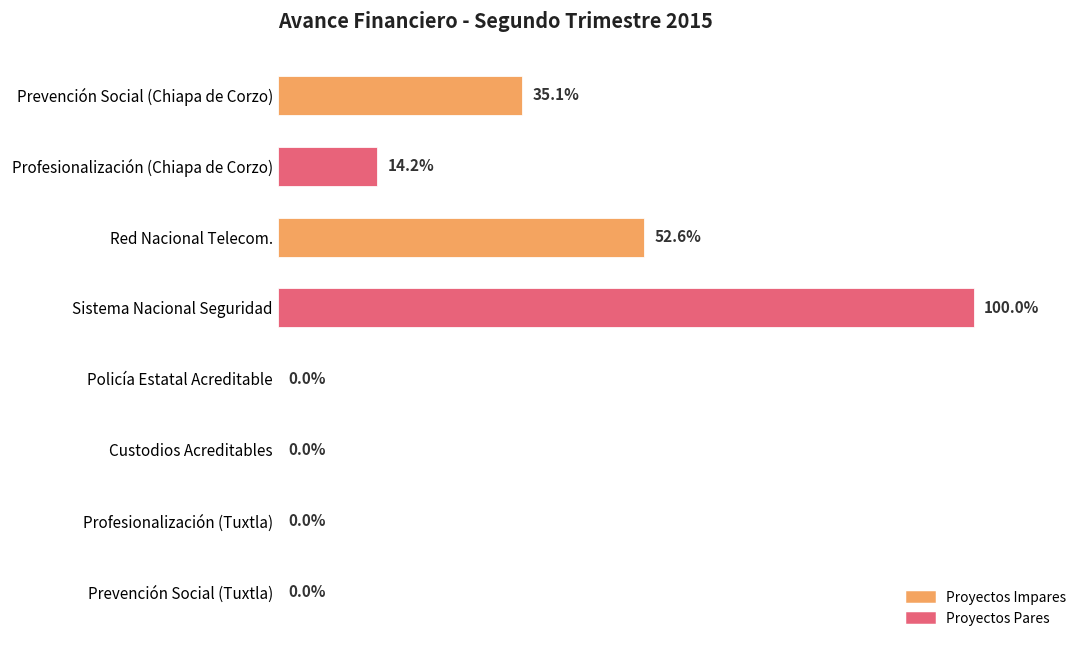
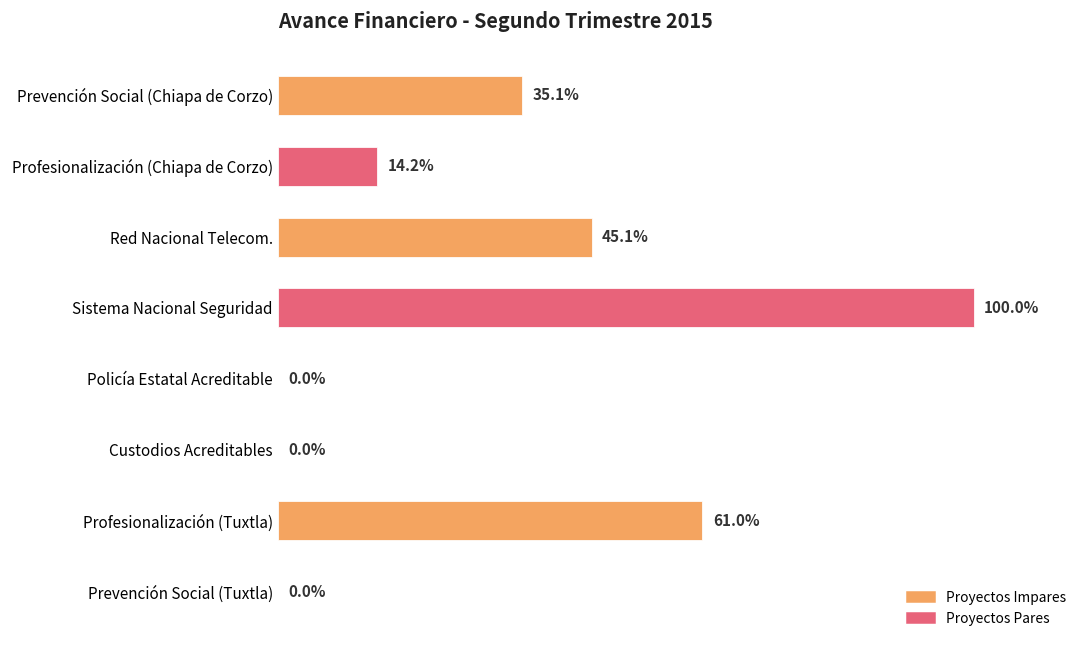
Red Nacional Telecom.: 52.6% -> 45.1%
Profesionalización (Tuxtla): 0.0% -> 61.0%
